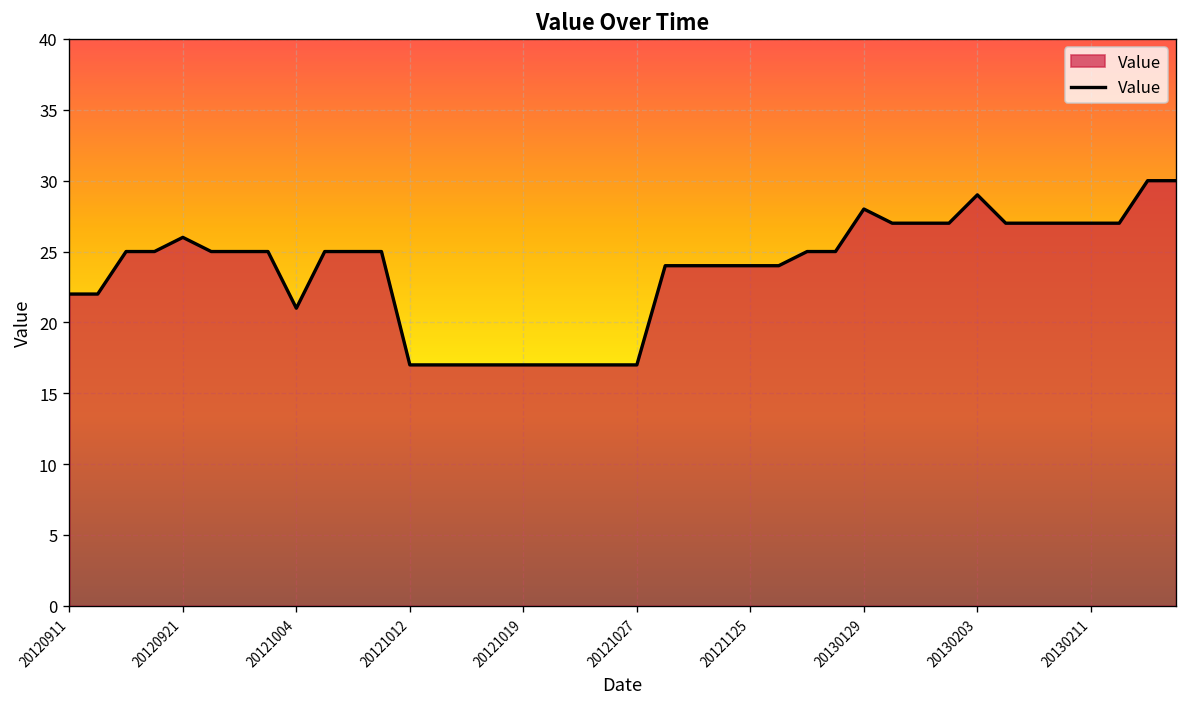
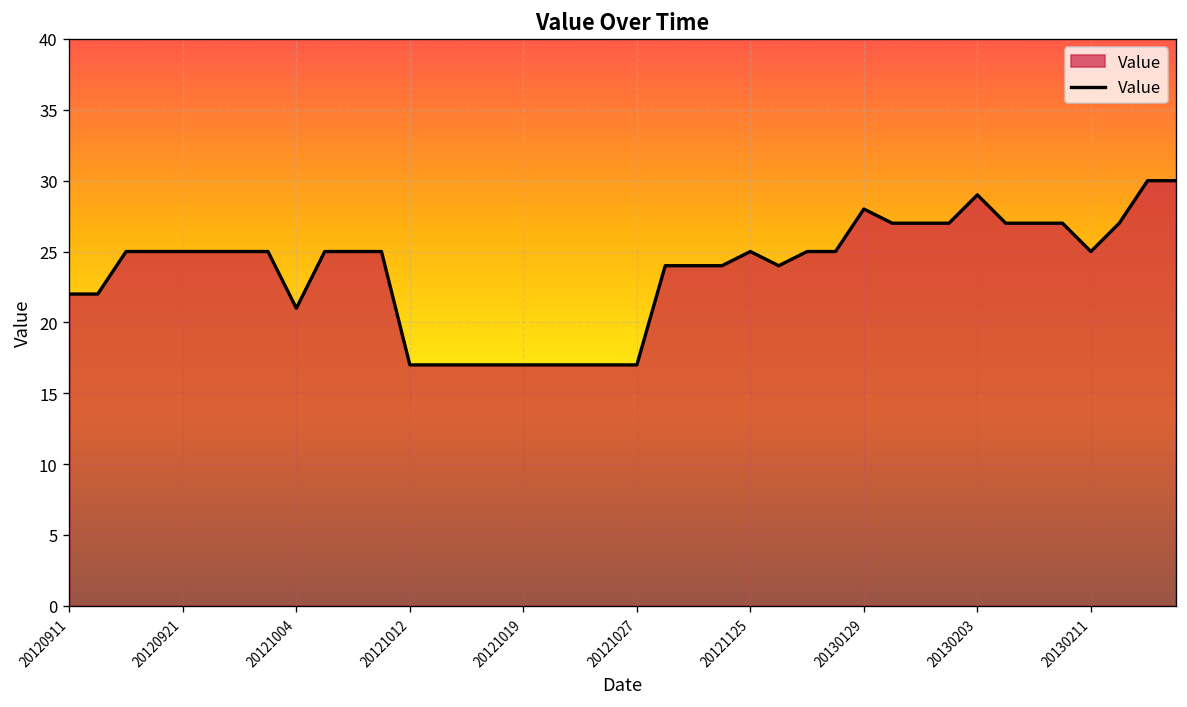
20120921: 26 -> 25
20121125: 24 -> 25
20130211: 27 -> 25
